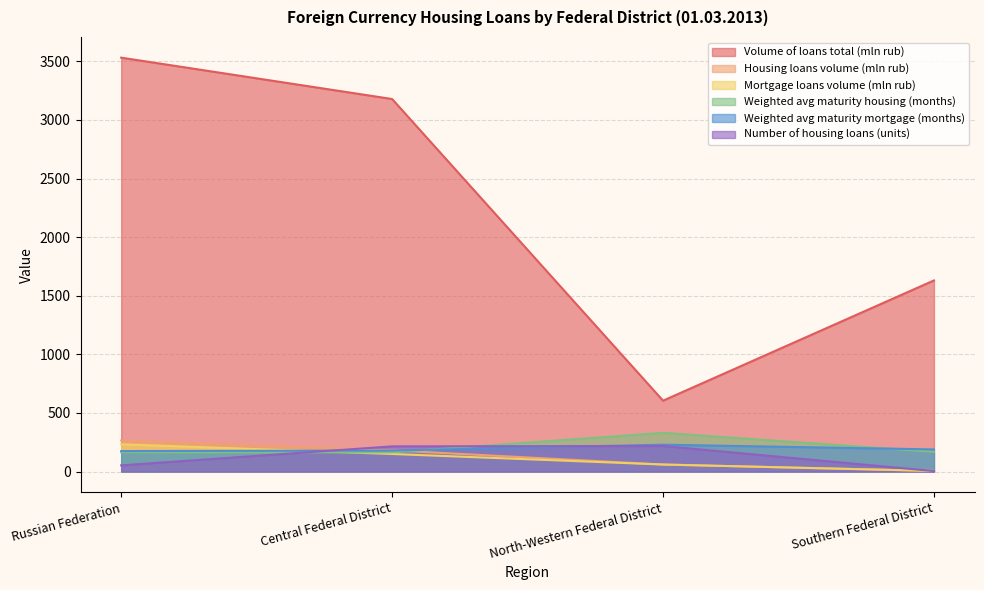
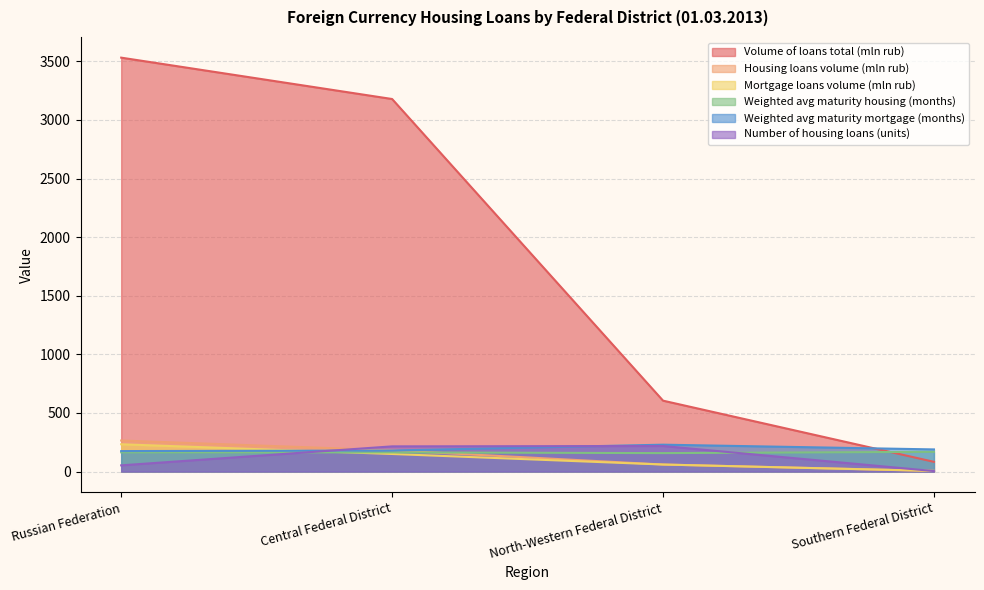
Weighted avg maturity housing (months), North-Western Federal District: 330 -> 160
Volume of loans total (mln rub), Southern Federal District: 1630 -> 80
